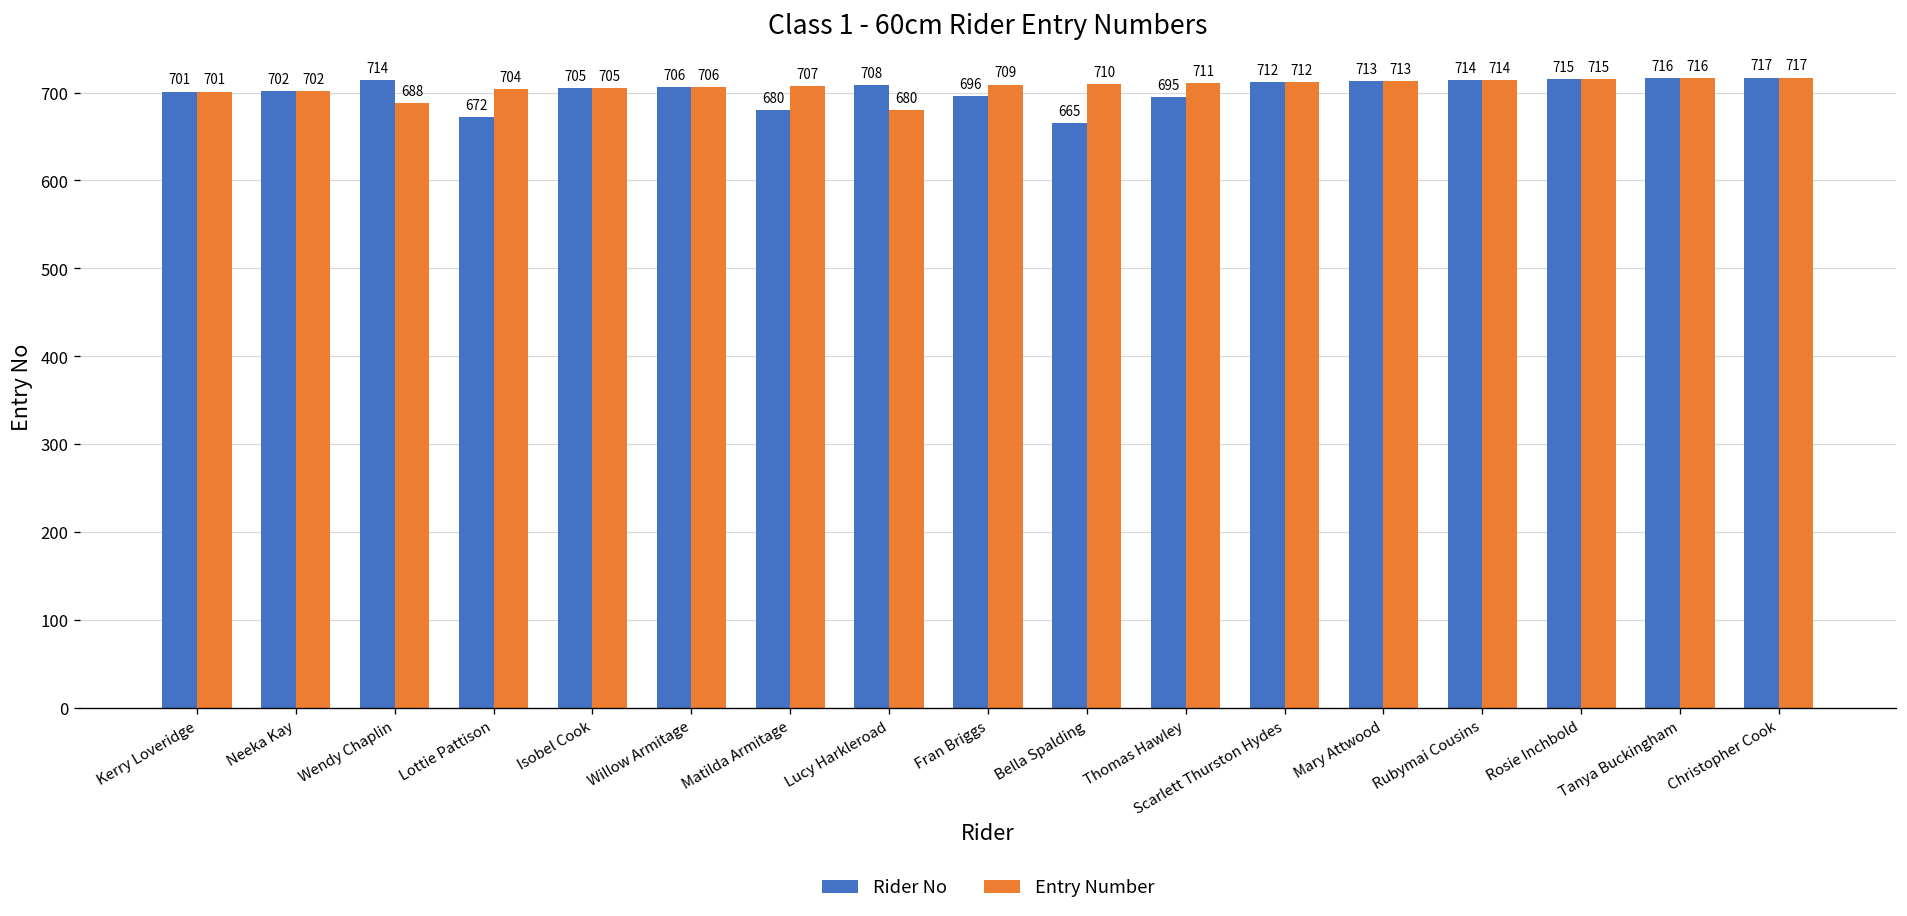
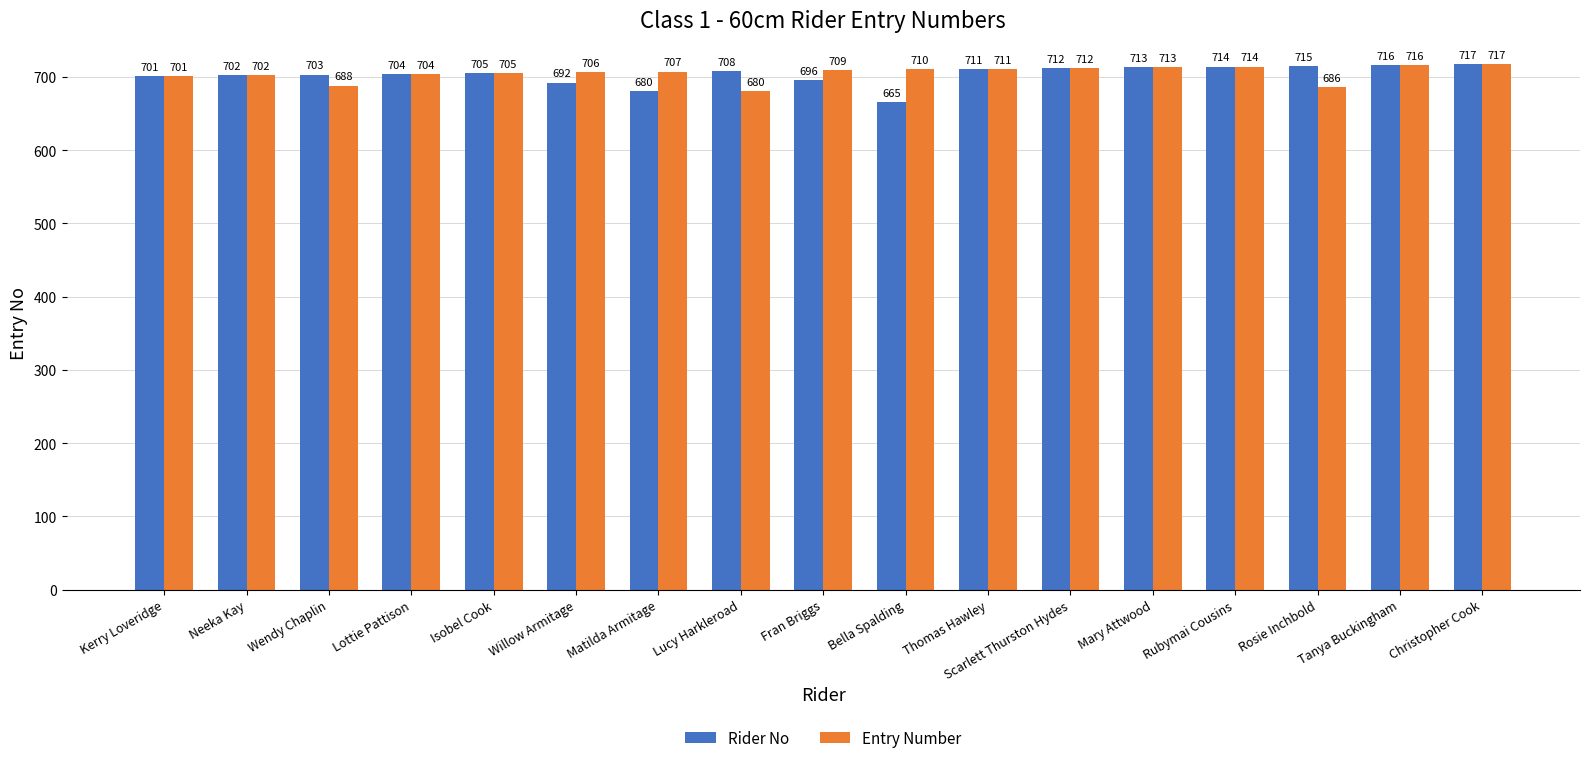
Rider No, Wendy Chaplin: 714 -> 703
Rider No, Lottie Pattison: 672 -> 704
Rider No, Willow Armitage: 706 -> 692
Rider No, Thomas Hawley: 695 -> 711
Entry Number, Rosie Inchbold: 715 -> 686
